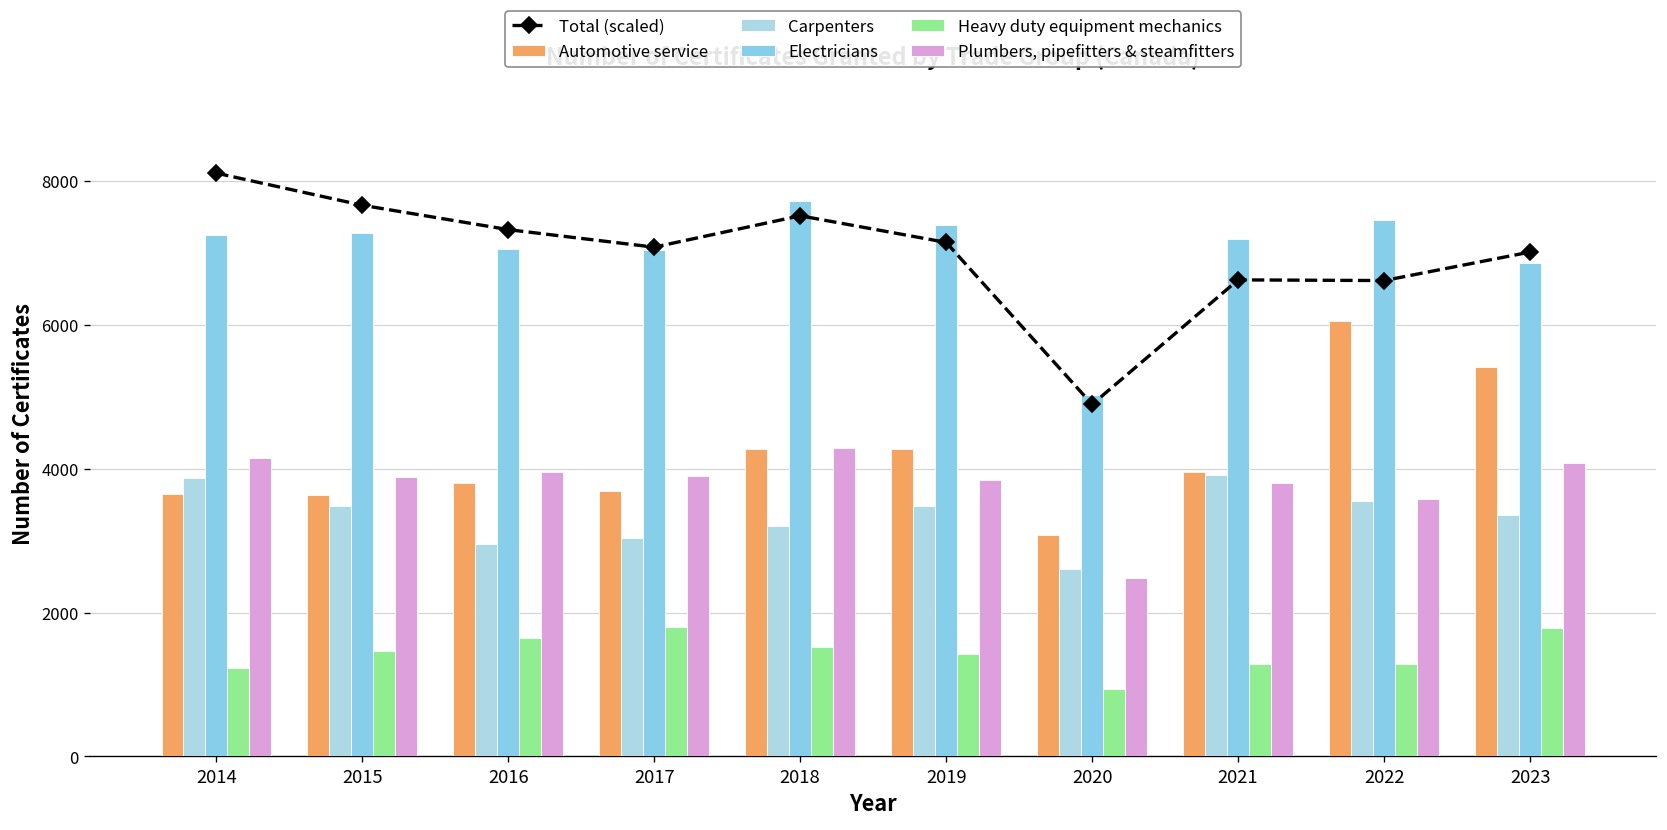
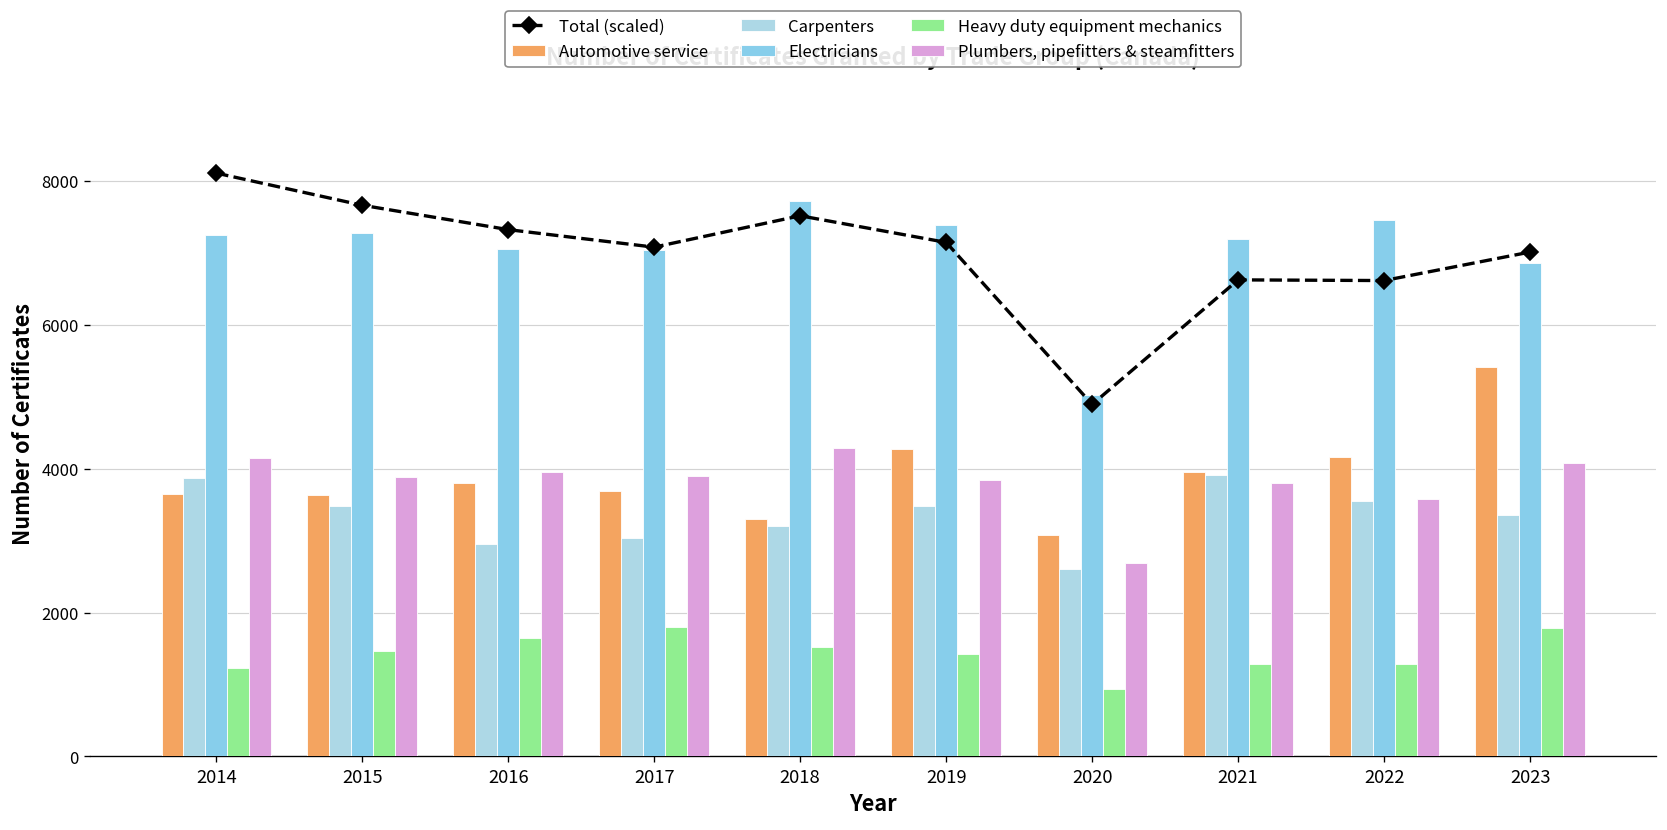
Automotive service, 2018: 4300 -> 3300
Plumbers, pipefitters & steamfitters, 2020: 2500 -> 2700
Automotive service, 2022: 6100 -> 4200
